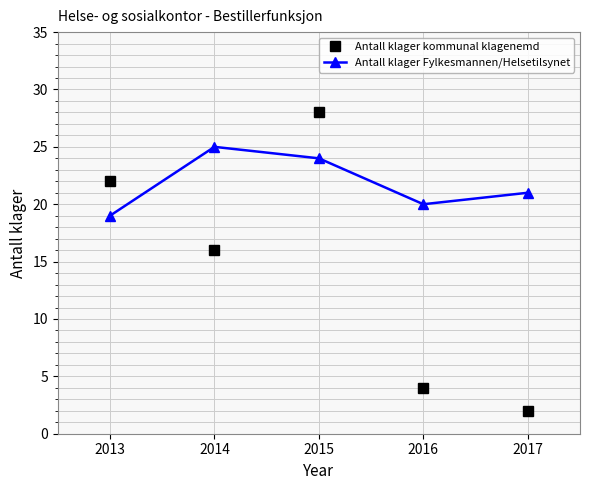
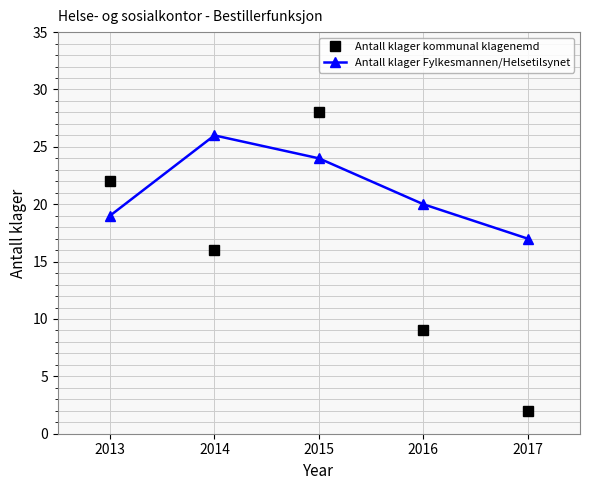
Antall klager Fylkesmannen/Helsetilsynet, 2014: 25 -> 26
Antall klager kommunal klagenemd, 2016: 4 -> 9
Antall klager Fylkesmannen/Helsetilsynet, 2017: 21 -> 17
